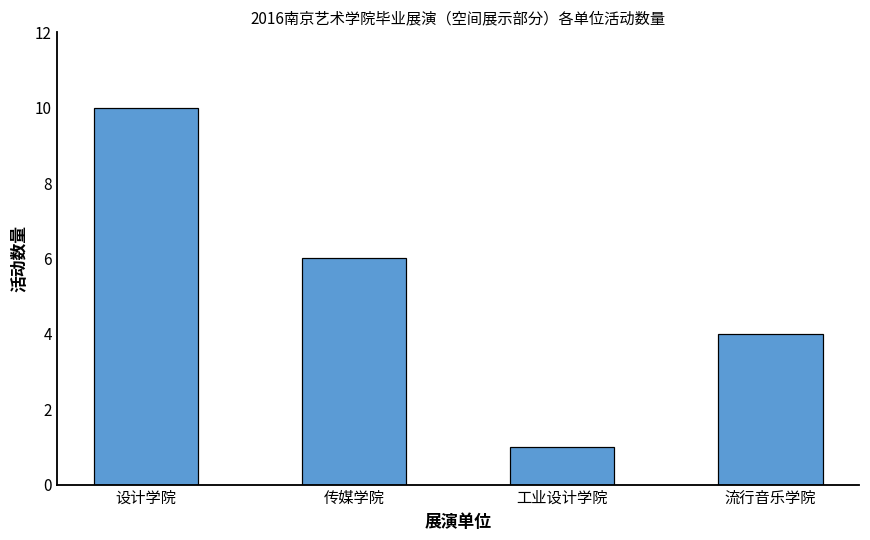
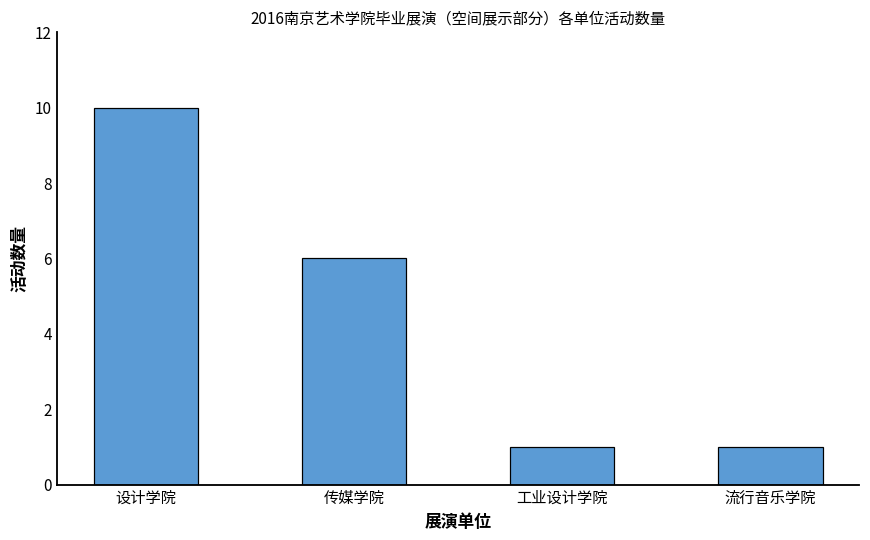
流行音乐学院: 4 -> 1
